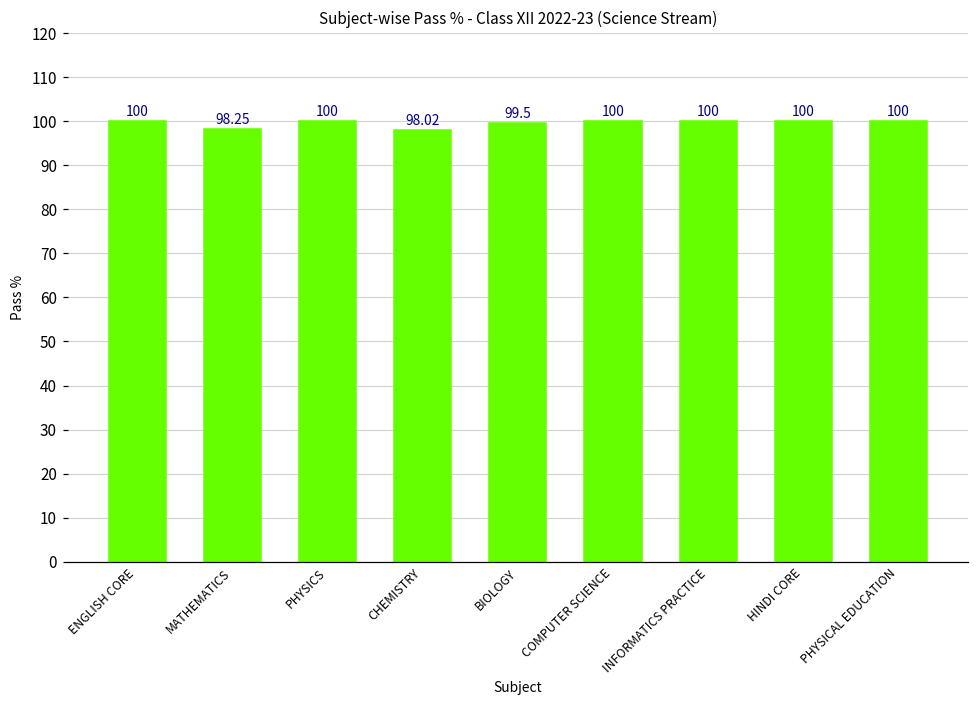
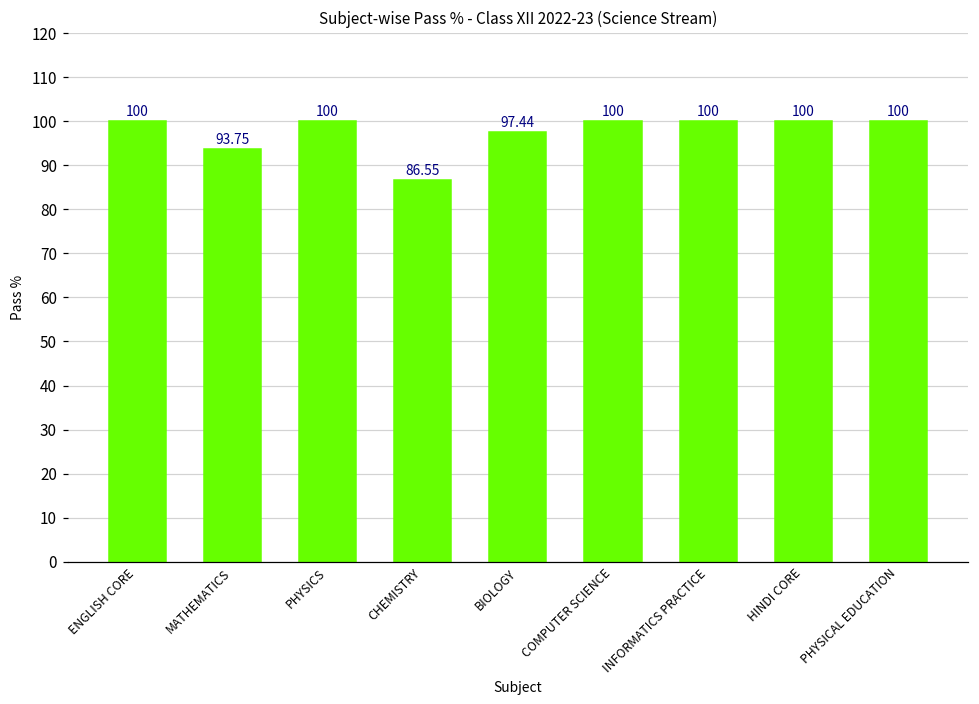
MATHEMATICS: 98.25 -> 93.75
CHEMISTRY: 98.02 -> 86.55
BIOLOGY: 99.5 -> 97.44
